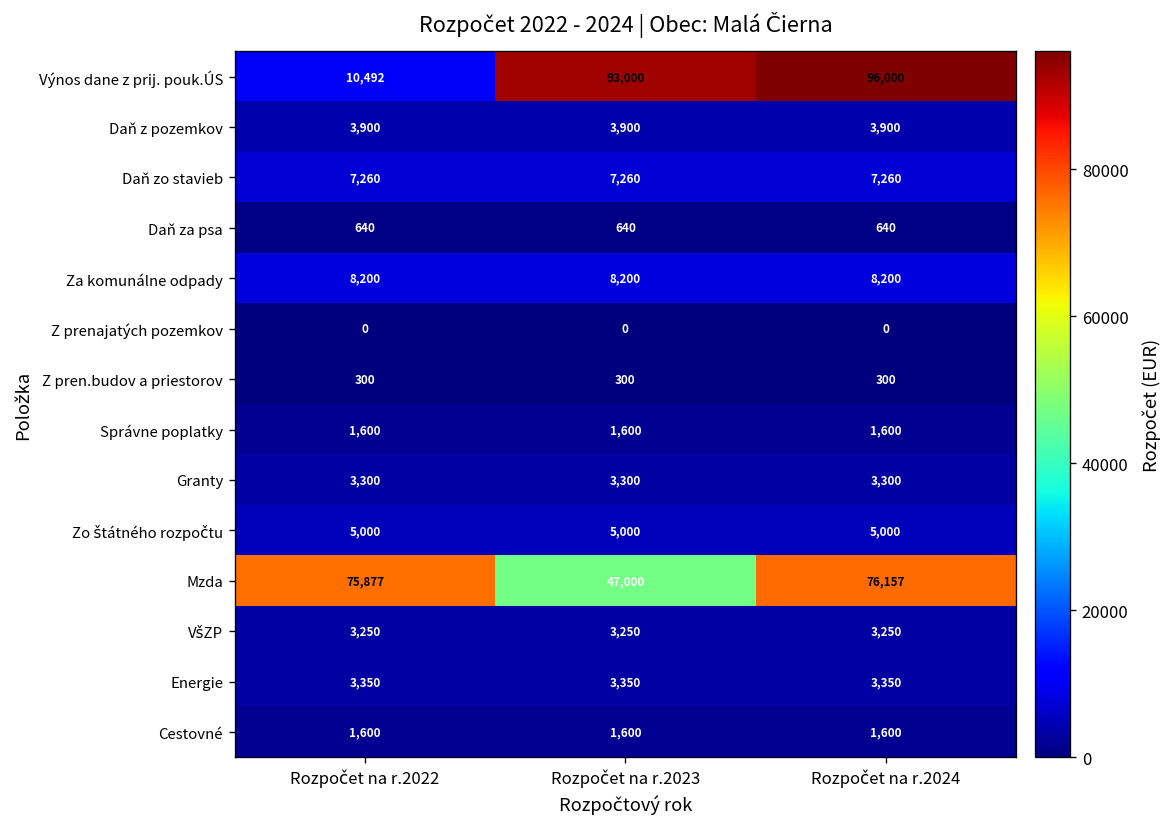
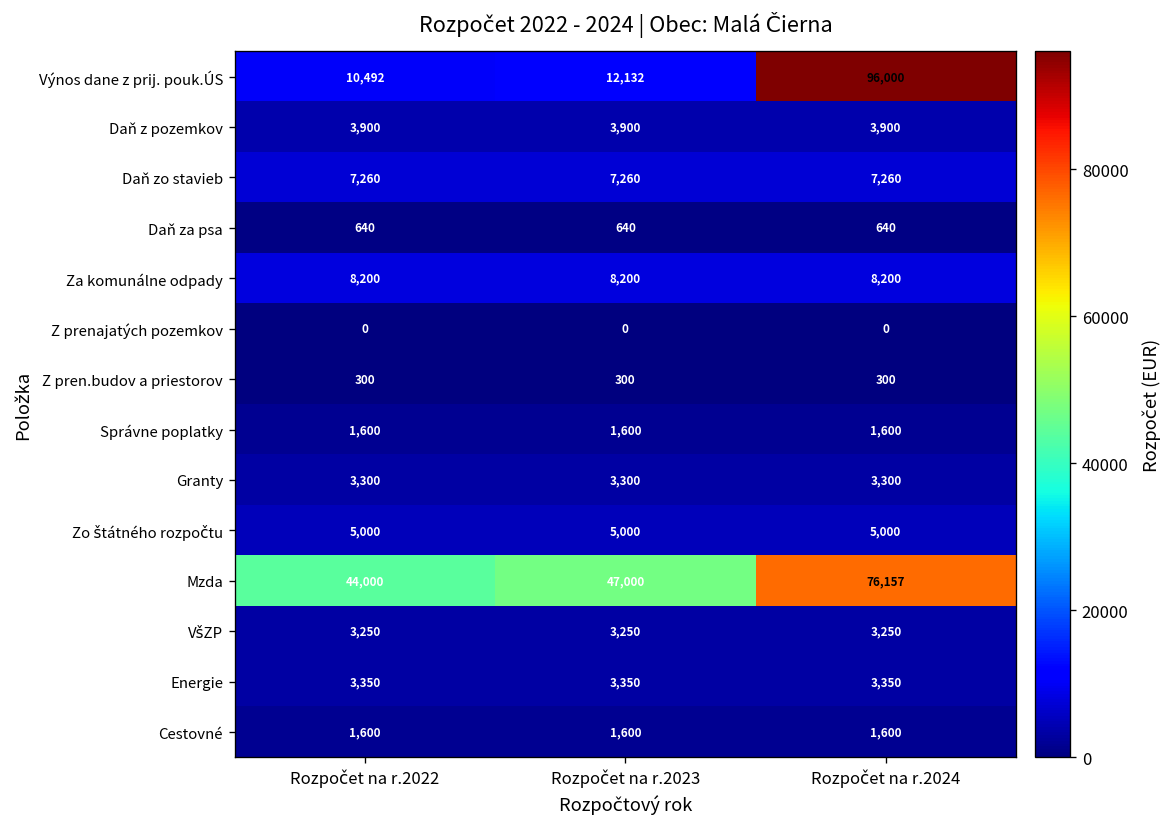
Výnos dane z prij. pouk.ÚS, Rozpočet na r.2023: 93,000 -> 12,132
Mzda, Rozpočet na r.2022: 75,877 -> 44,000
